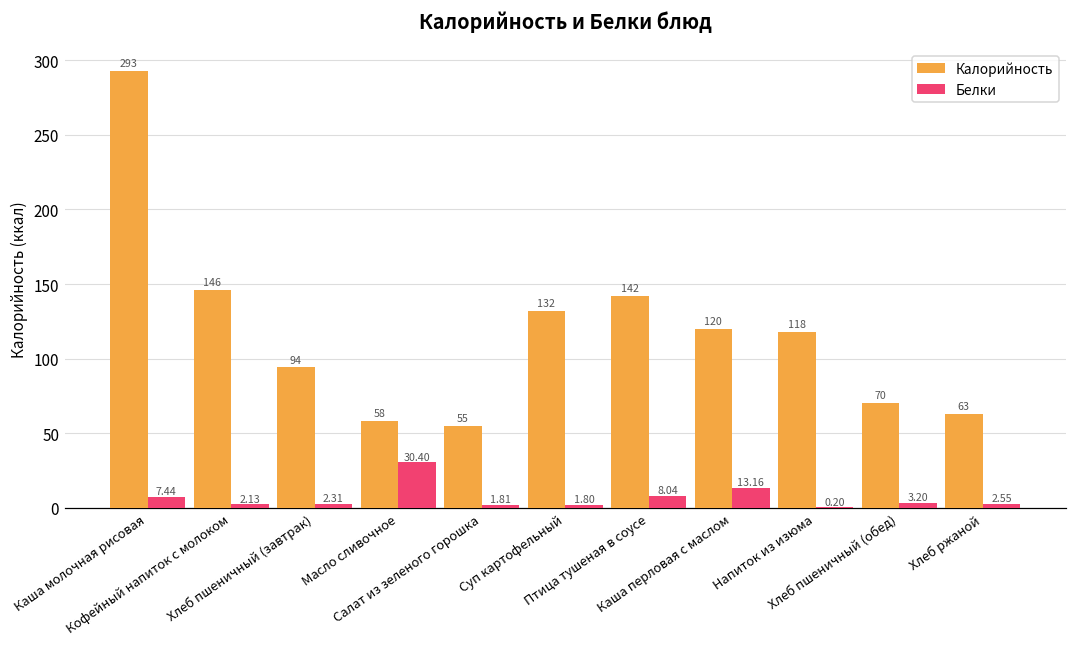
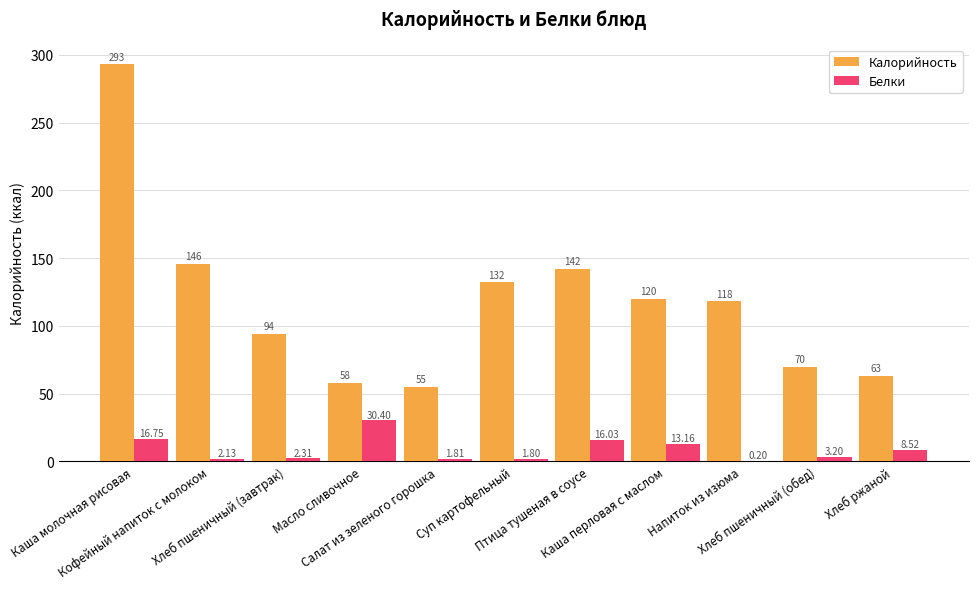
Белки, Каша молочная рисовая: 7.44 -> 16.75
Белки, Птица тушеная в соусе: 8.04 -> 16.03
Белки, Хлеб ржаной: 2.55 -> 8.52
